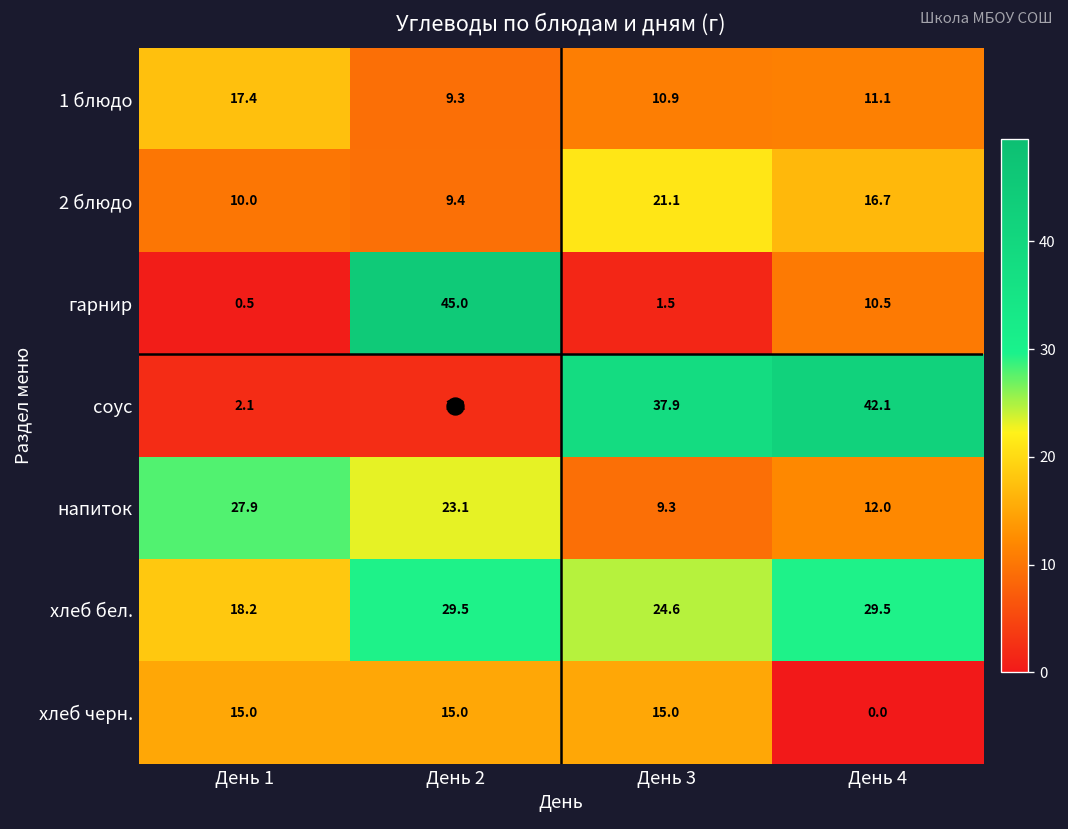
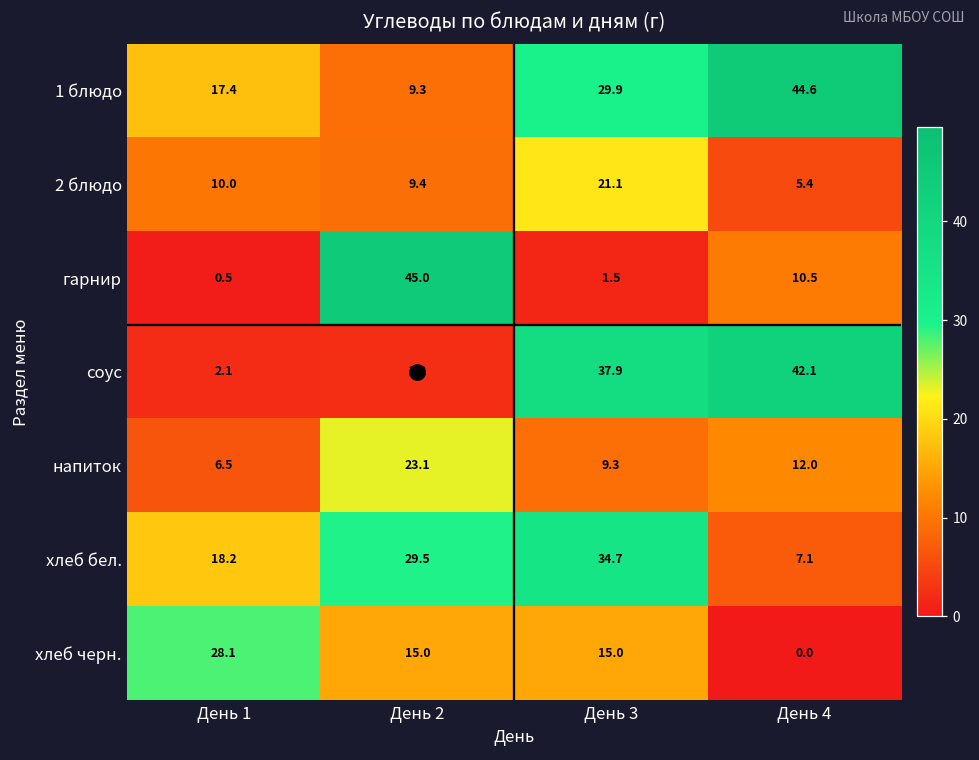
1 блюдо, День 3: 10.9 -> 29.9
1 блюдо, День 4: 11.1 -> 44.6
2 блюдо, День 4: 16.7 -> 5.4
напиток, День 1: 27.9 -> 6.5
хлеб бел., День 3: 24.6 -> 34.7
хлеб бел., День 4: 29.5 -> 7.1
хлеб черн., День 1: 15.0 -> 28.1
